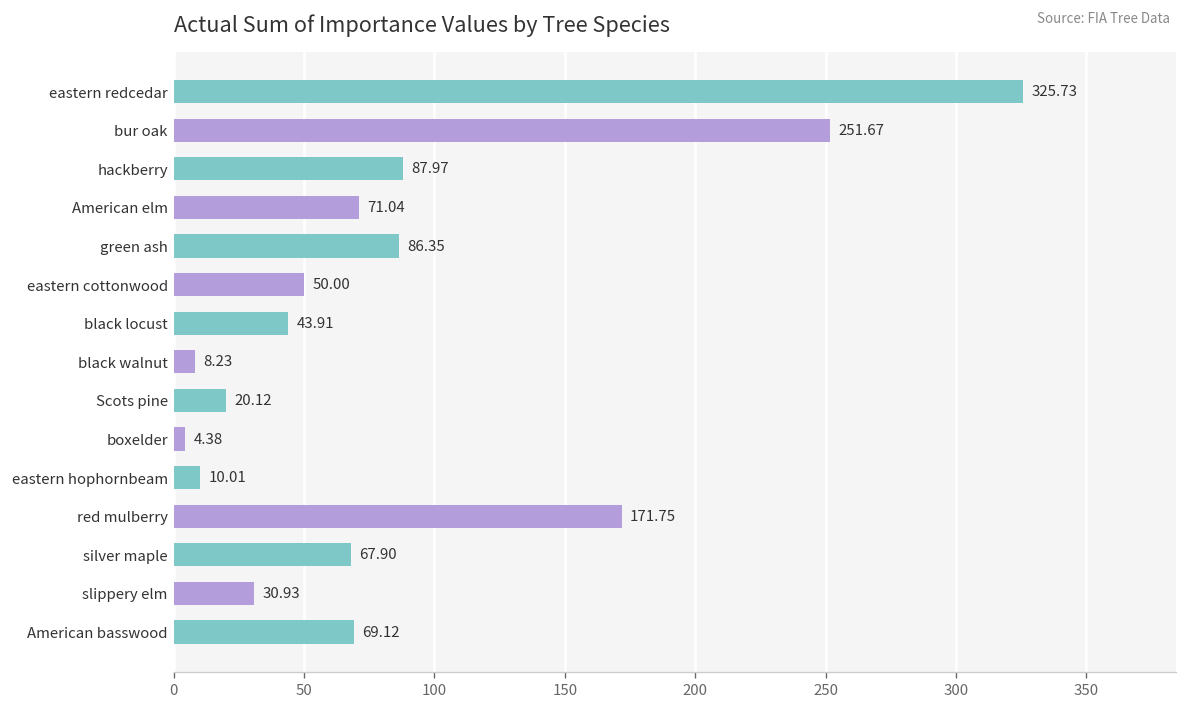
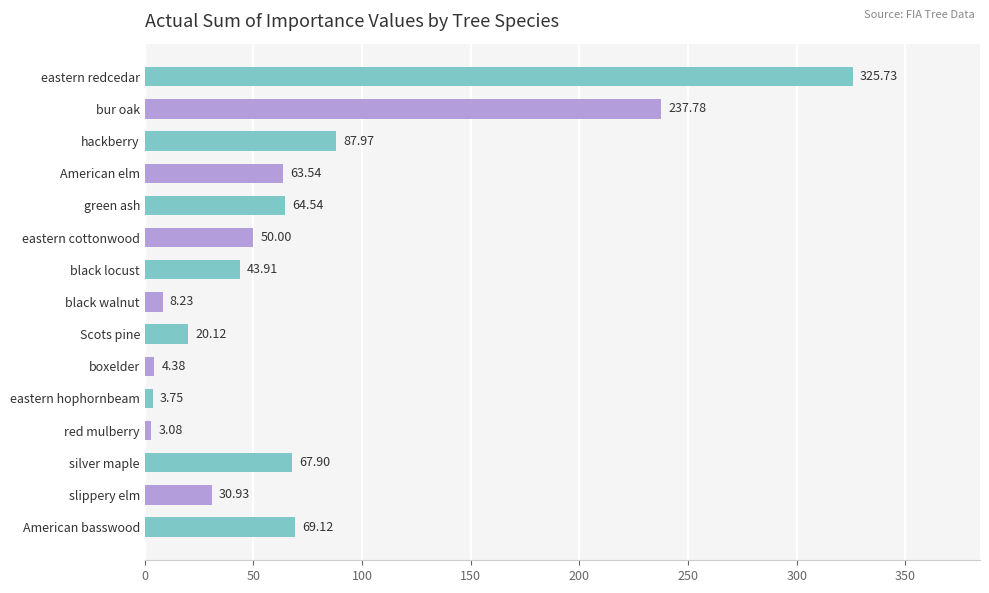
bur oak: 251.67 -> 237.78
American elm: 71.04 -> 63.54
green ash: 86.35 -> 64.54
eastern hophornbeam: 10.01 -> 3.75
red mulberry: 171.75 -> 3.08
